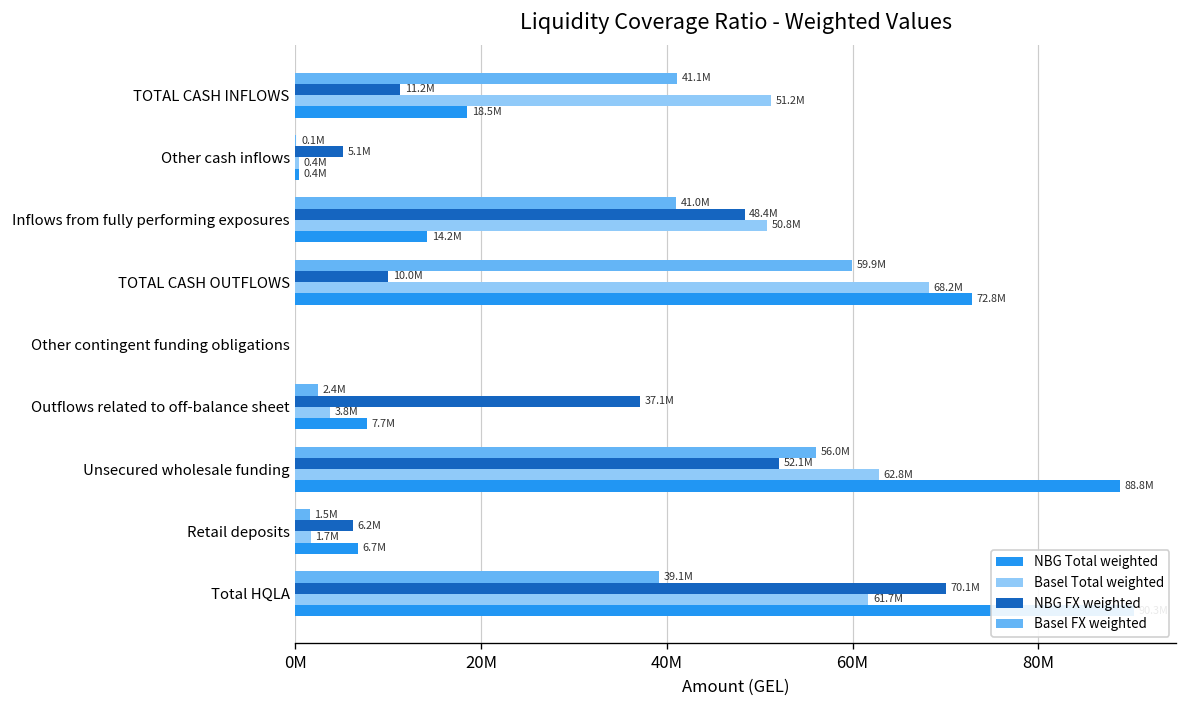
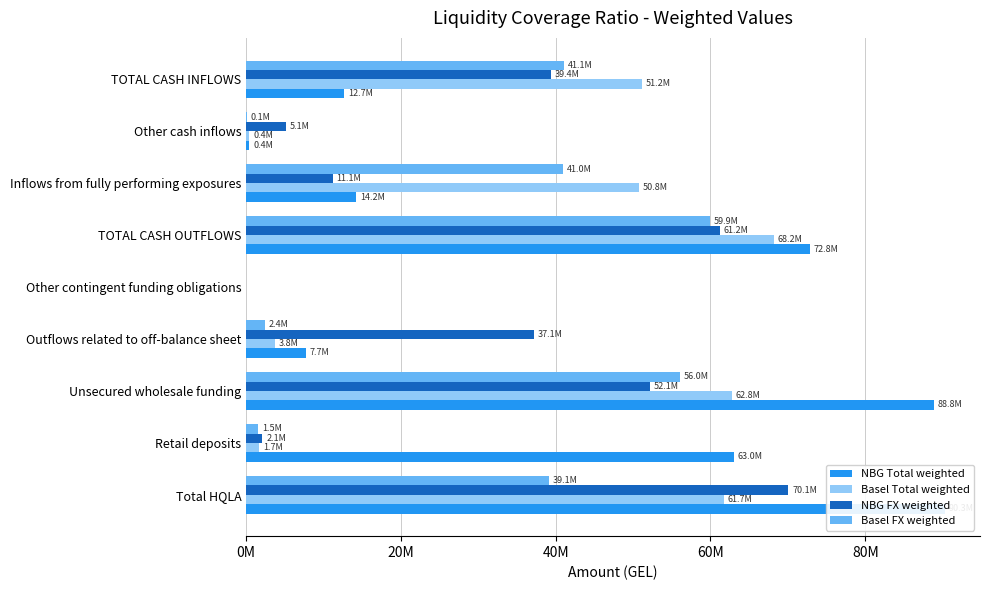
NBG FX weighted, TOTAL CASH INFLOWS: 11.2M -> 39.4M
NBG Total weighted, TOTAL CASH INFLOWS: 18.5M -> 12.7M
NBG FX weighted, Inflows from fully performing exposures: 48.4M -> 11.1M
NBG FX weighted, TOTAL CASH OUTFLOWS: 10.0M -> 61.2M
NBG FX weighted, Retail deposits: 6.2M -> 2.1M
NBG Total weighted, Retail deposits: 6.7M -> 63.0M
